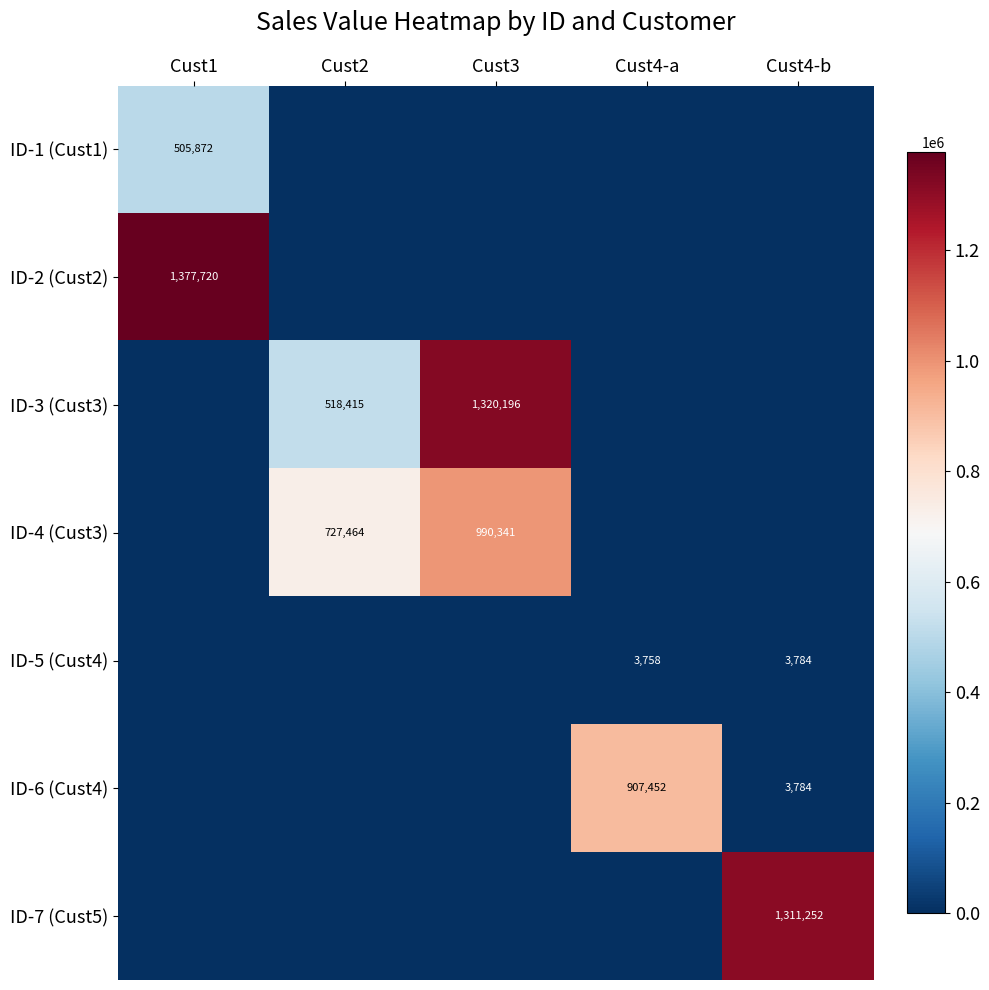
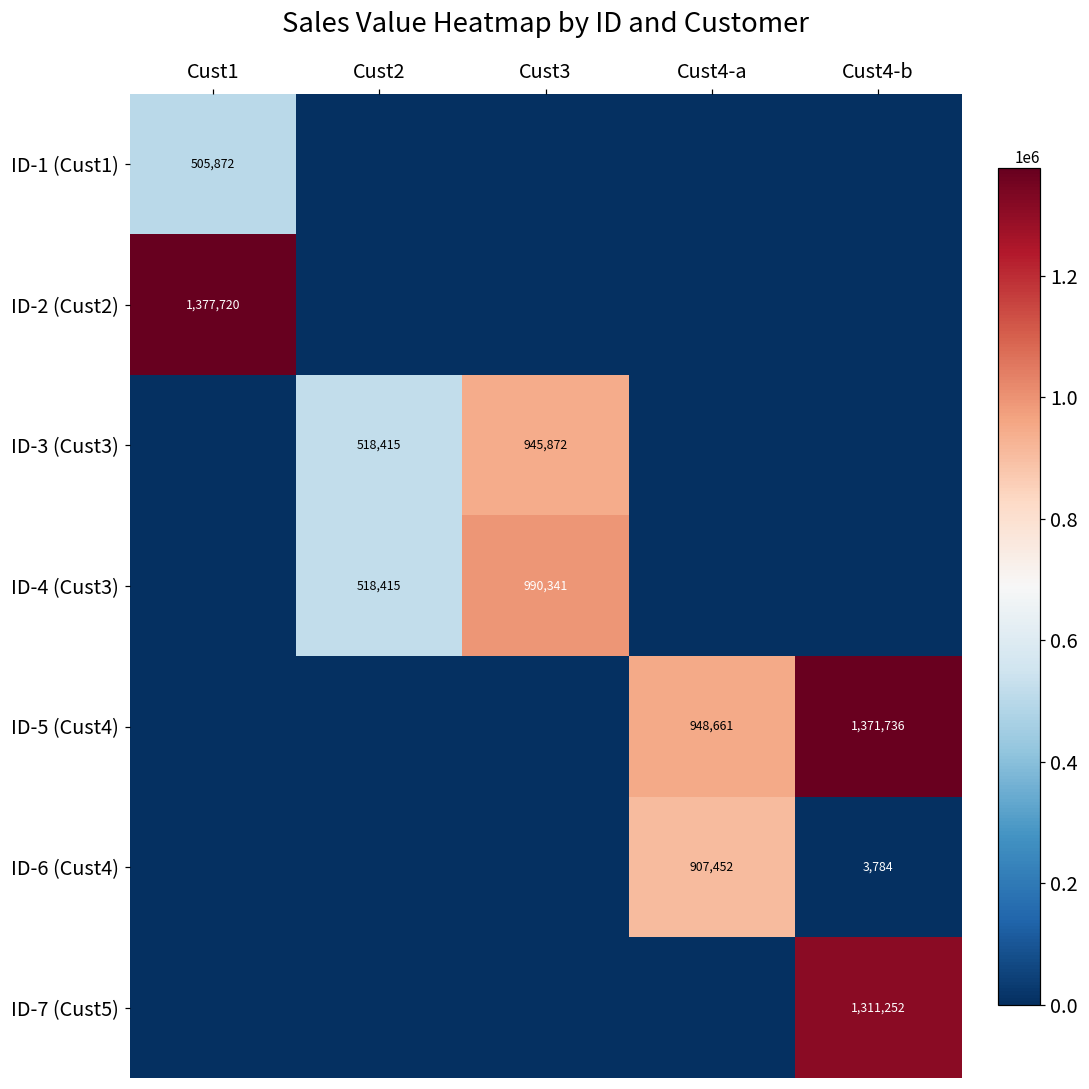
ID-3 (Cust3), Cust3: 1,320,196 -> 945,872
ID-4 (Cust3), Cust2: 727,464 -> 518,415
ID-5 (Cust4), Cust4-a: 3,758 -> 948,661
ID-5 (Cust4), Cust4-b: 3,784 -> 1,371,736
